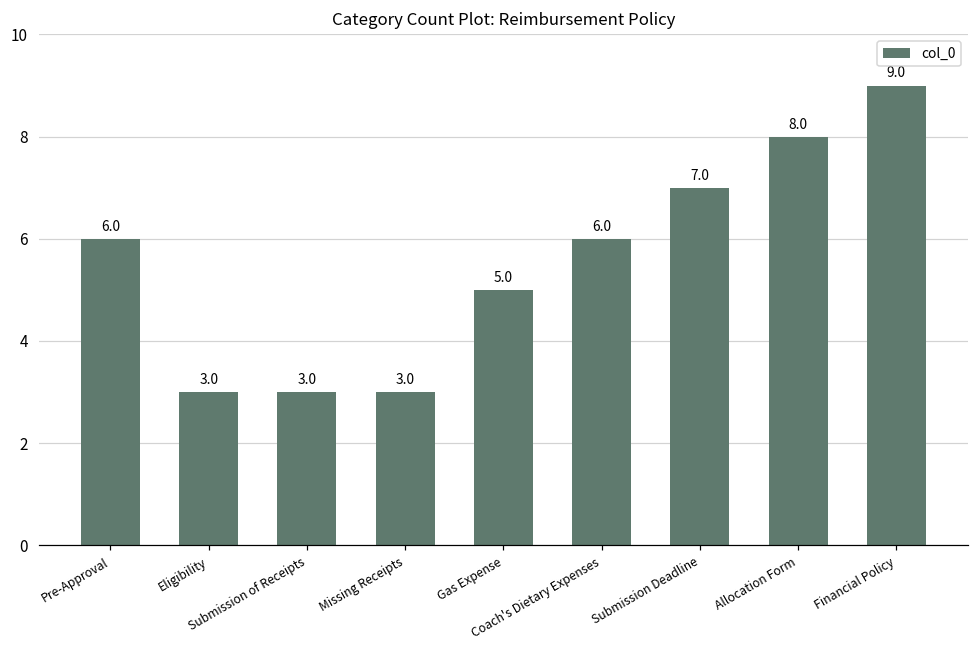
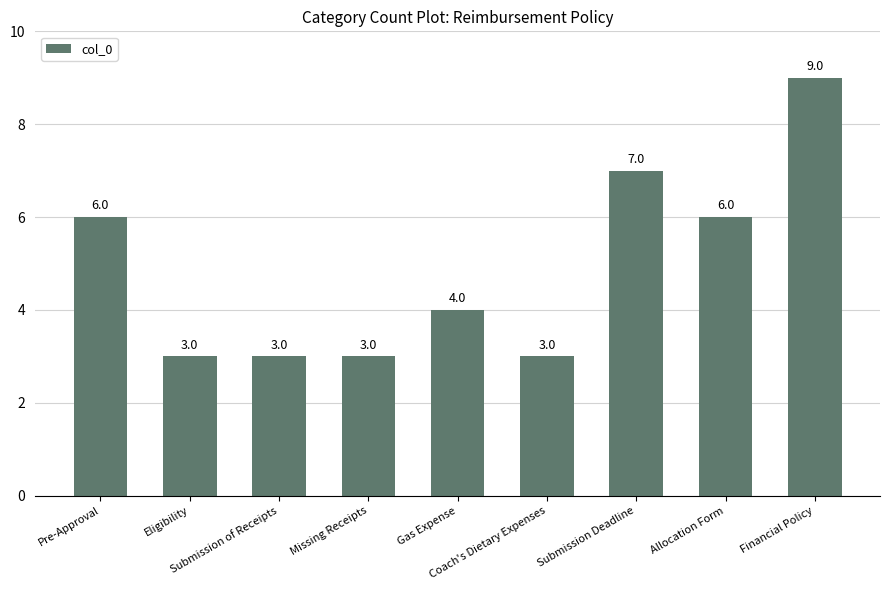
Gas Expense: 5.0 -> 4.0
Coach's Dietary Expenses: 6.0 -> 3.0
Allocation Form: 8.0 -> 6.0
